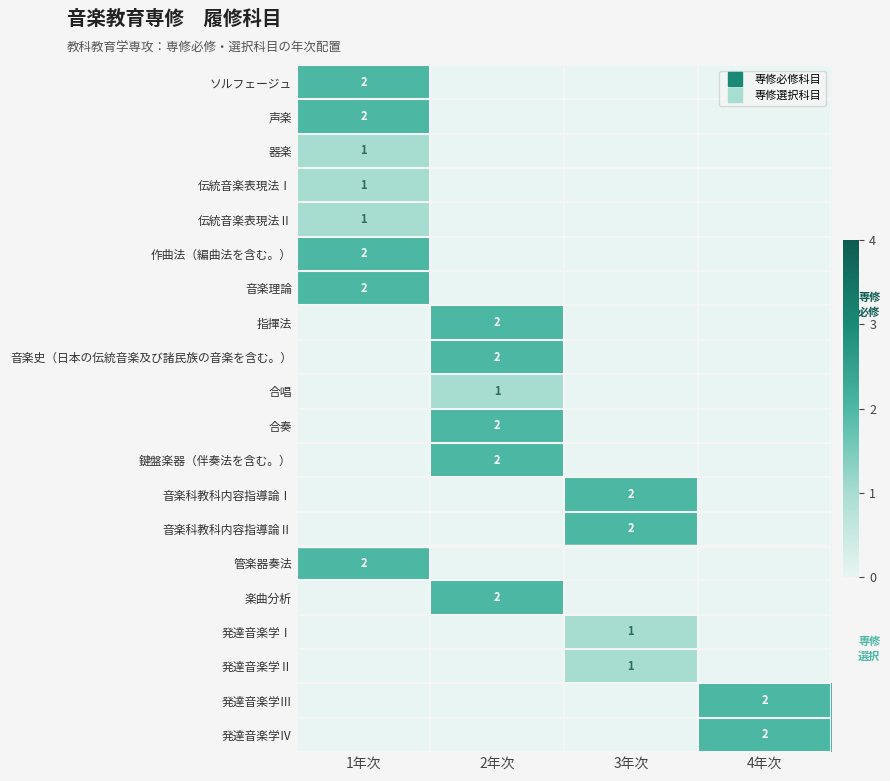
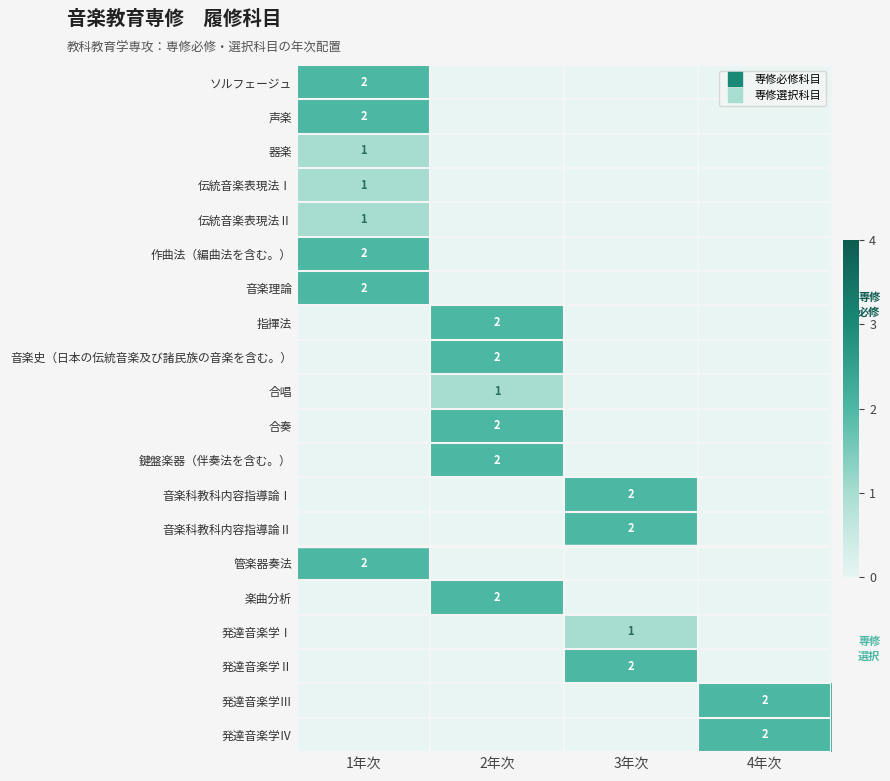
発達音楽学Ⅱ, 3年次: 1 -> 2
